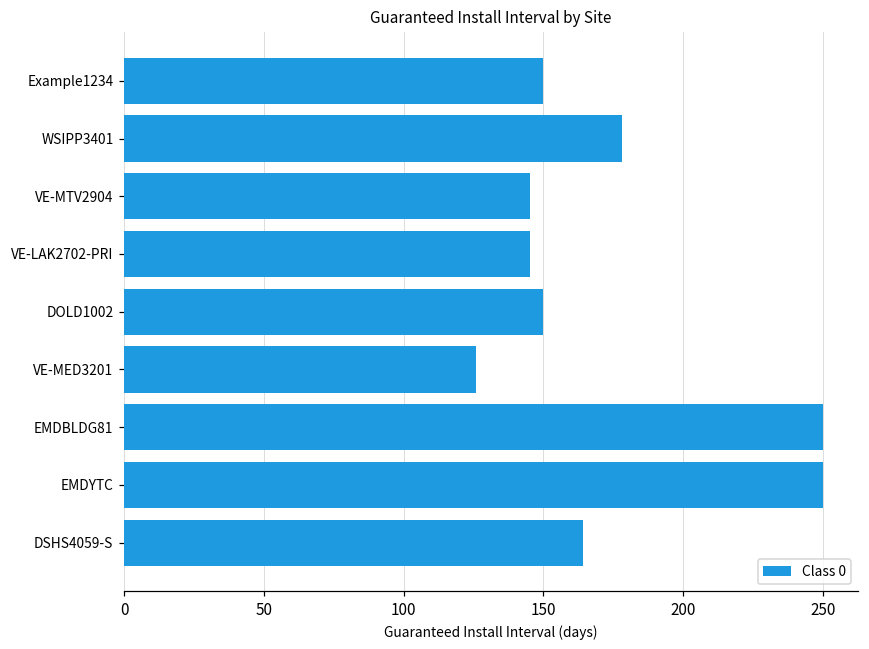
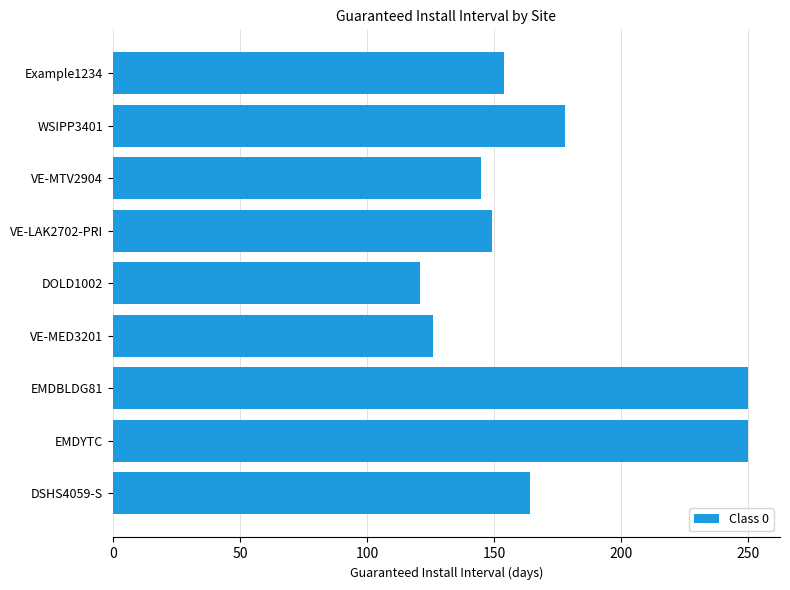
Example1234: 150 -> 154
VE-LAK2702-PRI: 145 -> 149
DOLD1002: 150 -> 121
